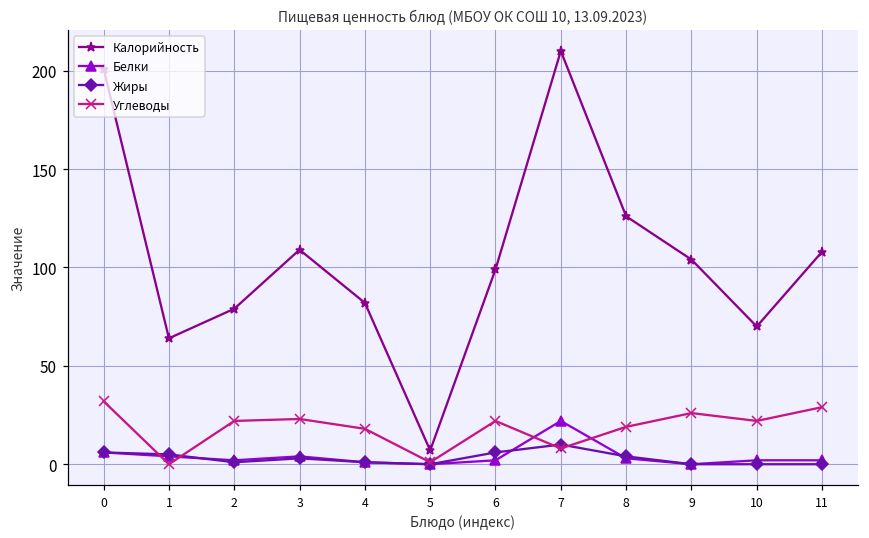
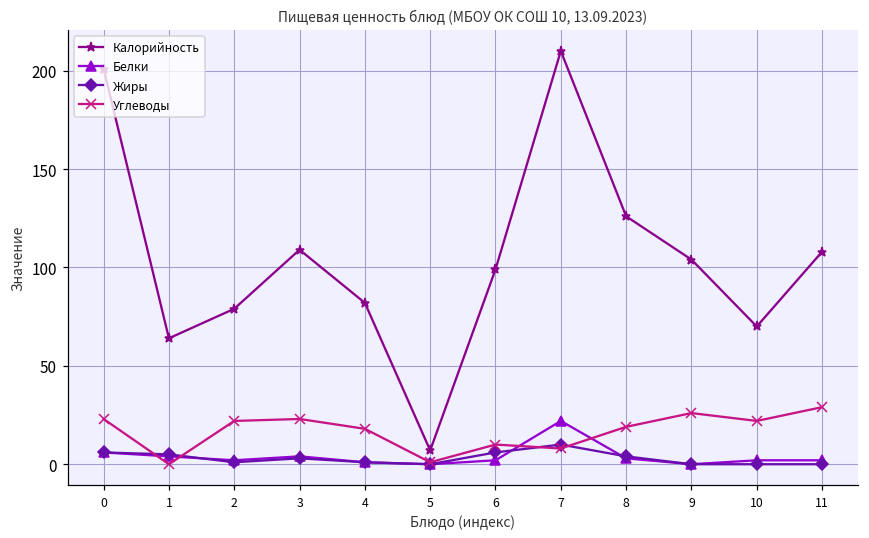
Углеводы, 0: 32 -> 23
Углеводы, 6: 22 -> 10
